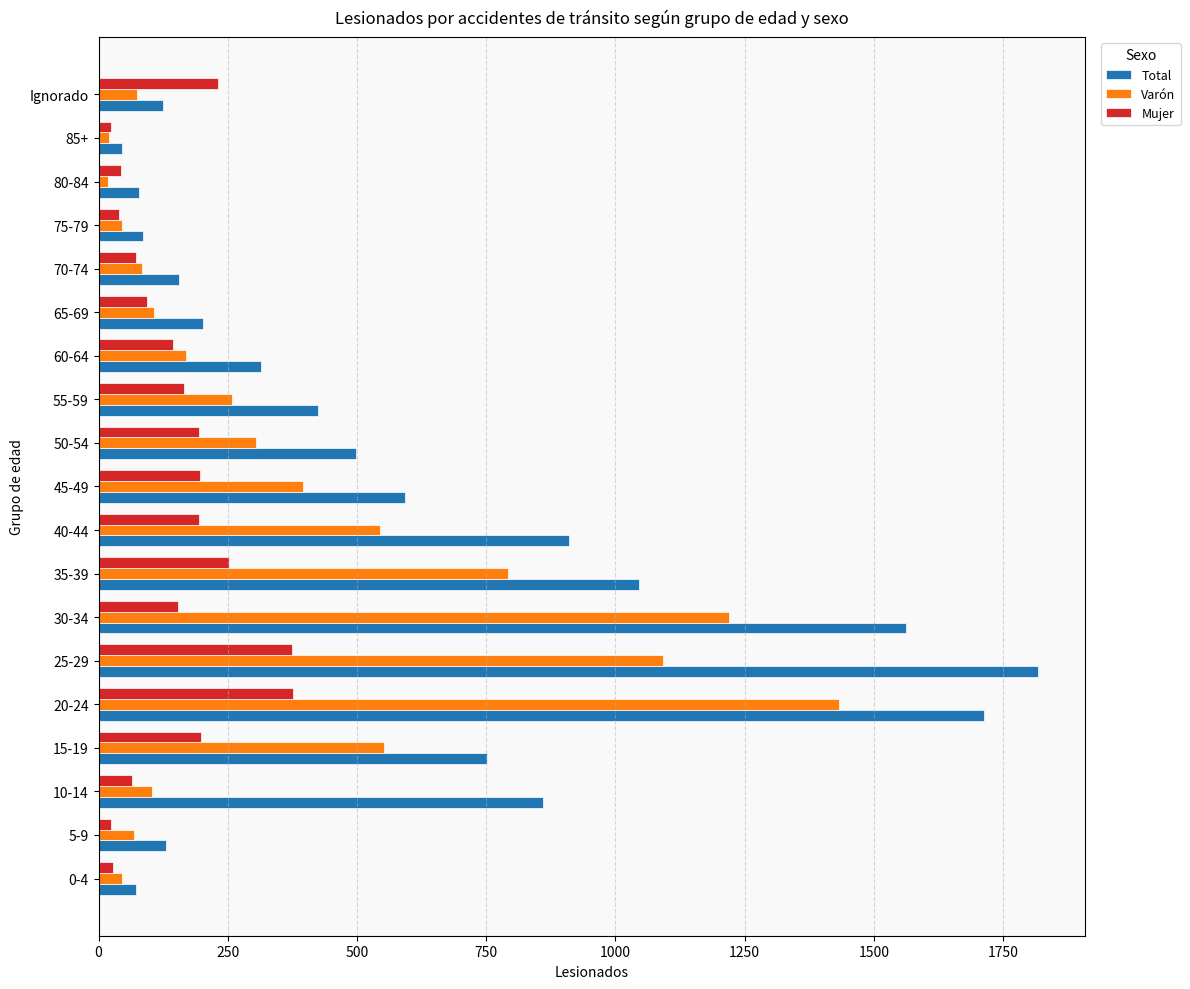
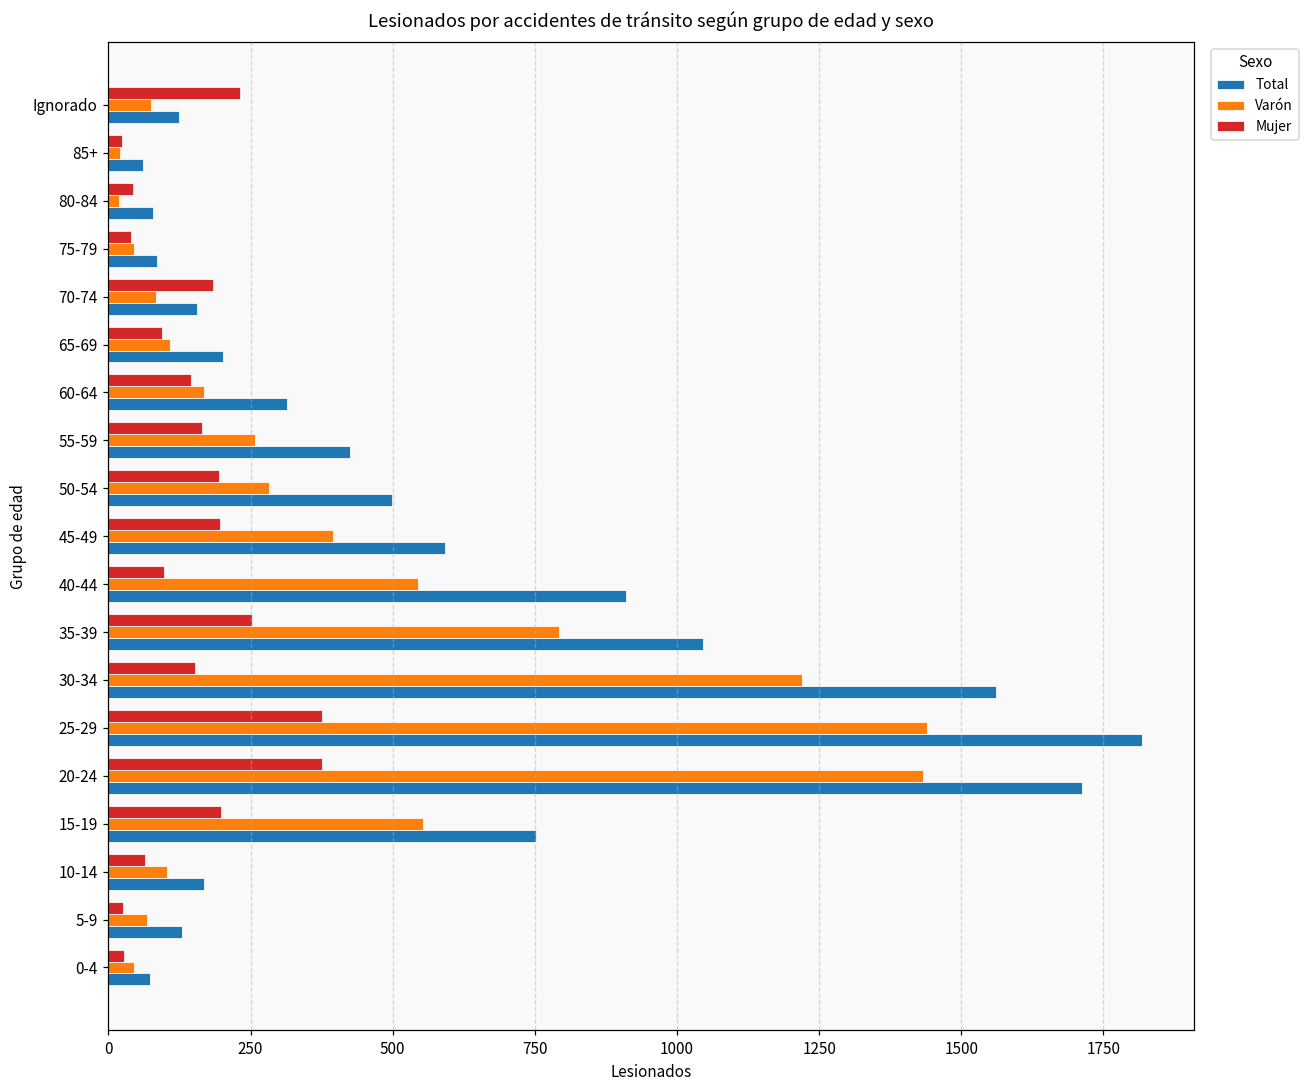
Total, 85+: 50 -> 60
Mujer, 70-74: 70 -> 180
Varón, 50-54: 300 -> 280
Mujer, 40-44: 190 -> 100
Varón, 25-29: 1090 -> 1440
Total, 10-14: 860 -> 170
